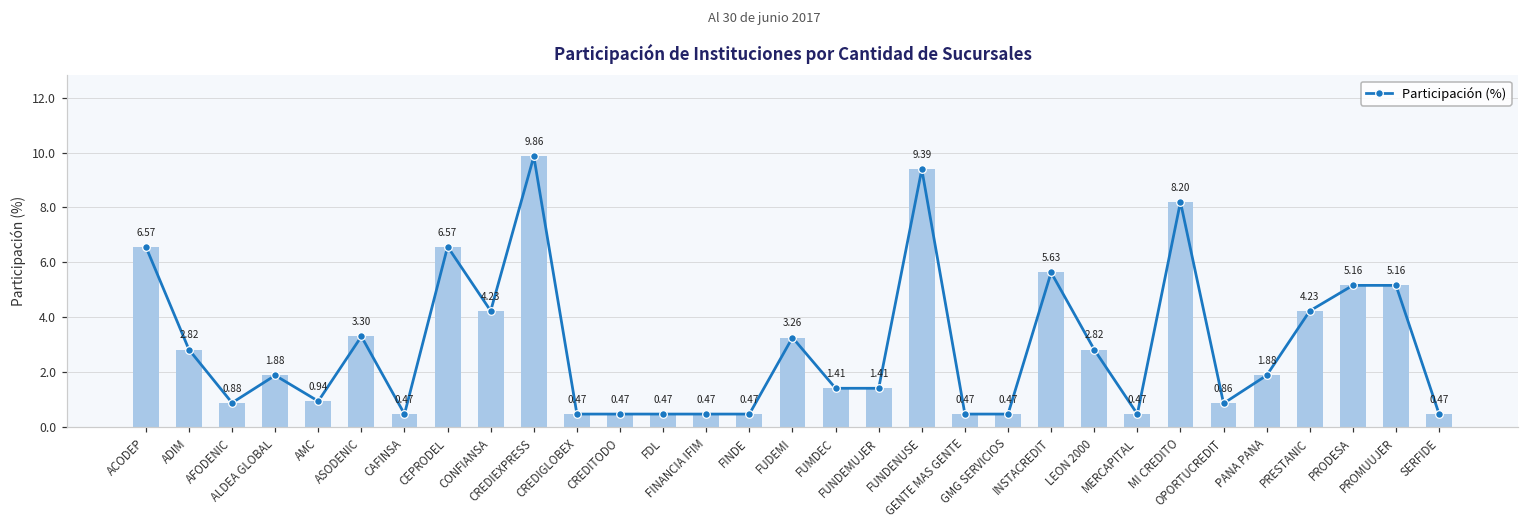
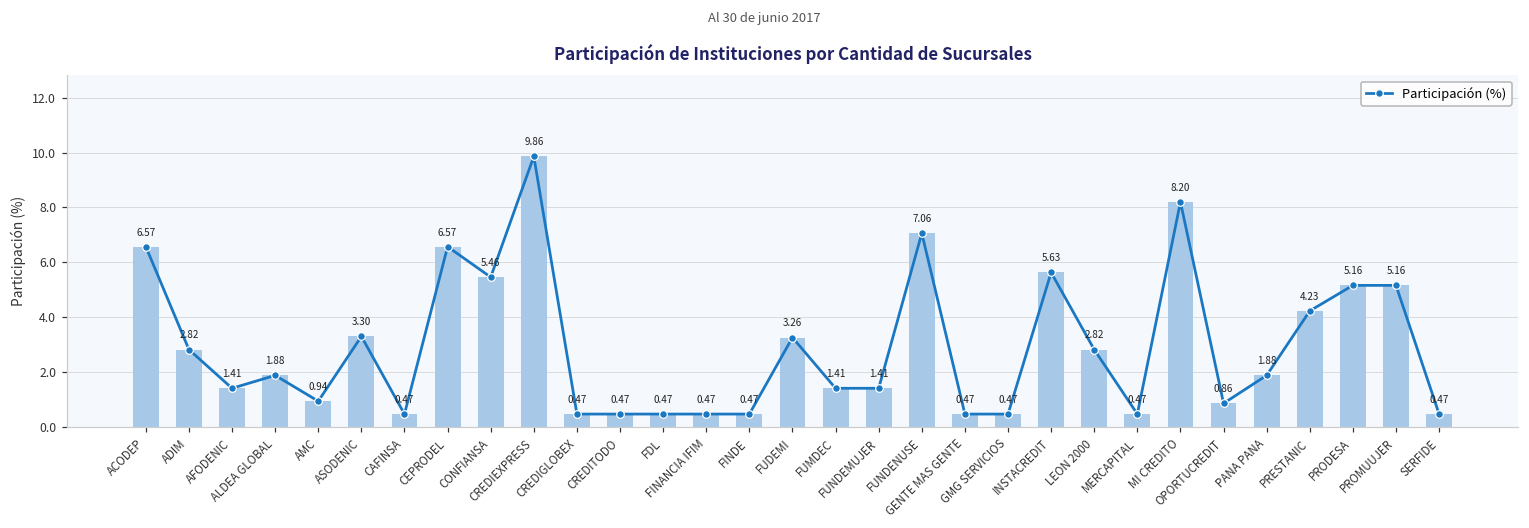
Participación (%), AFODENIC: 0.88 -> 1.41
Participación (%), CONFIANSA: 4.23 -> 5.46
Participación (%), FUNDENUSE: 9.39 -> 7.06
